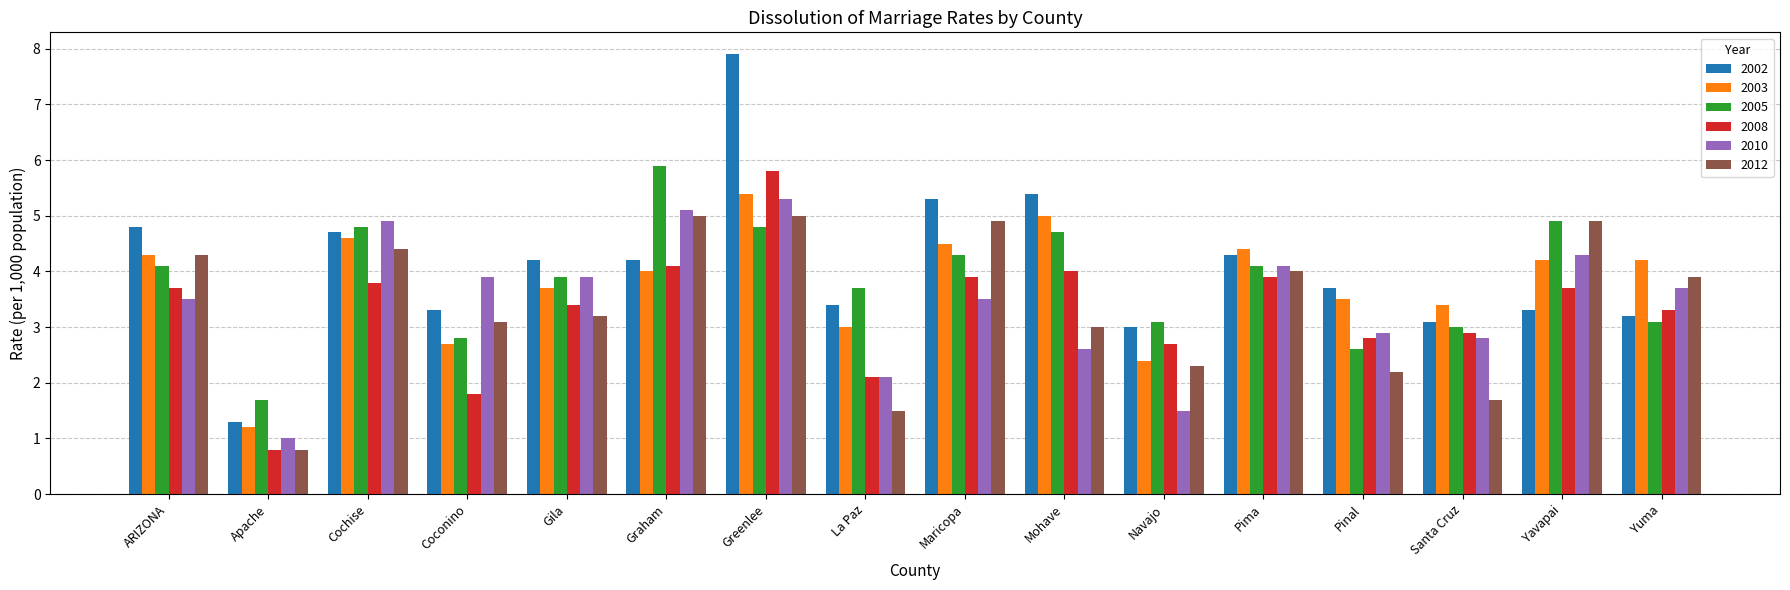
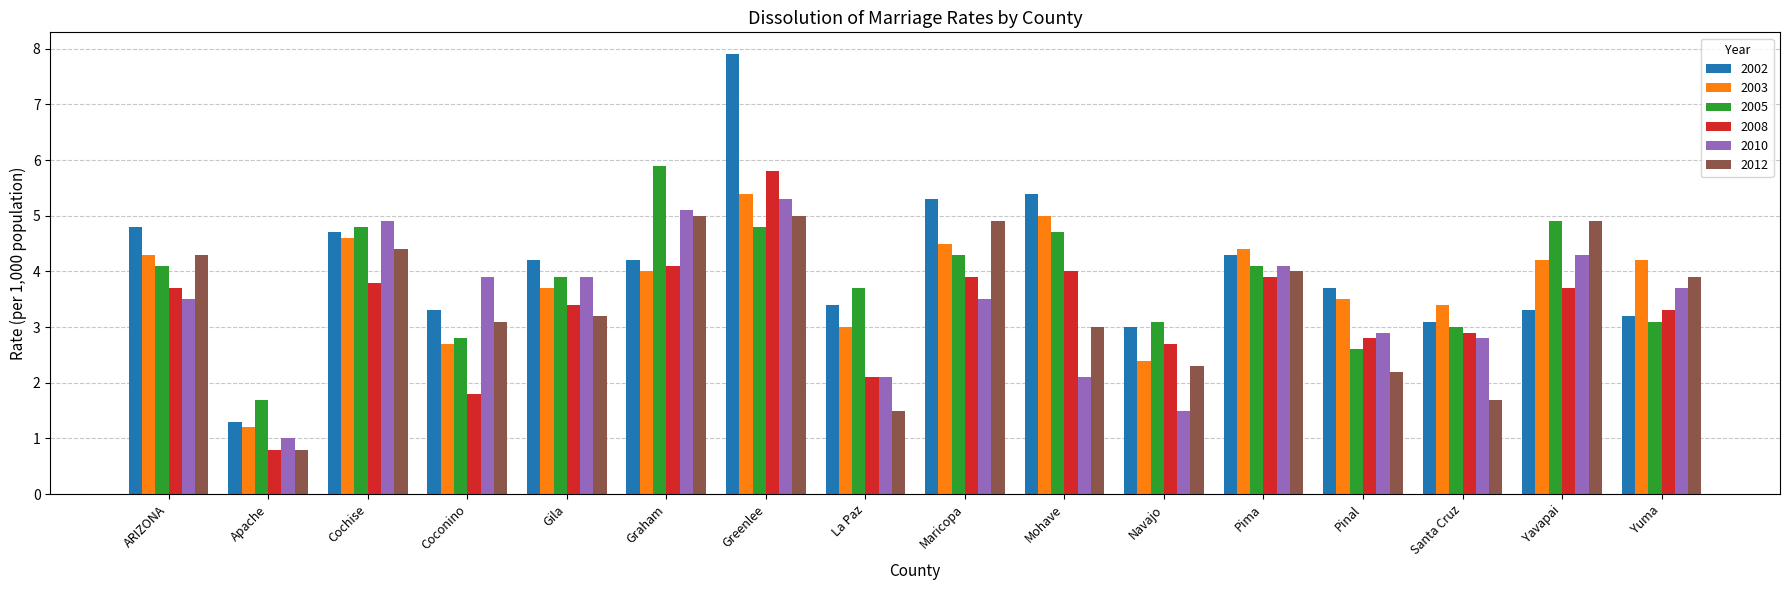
2010, Mohave: 2.6 -> 2.1
